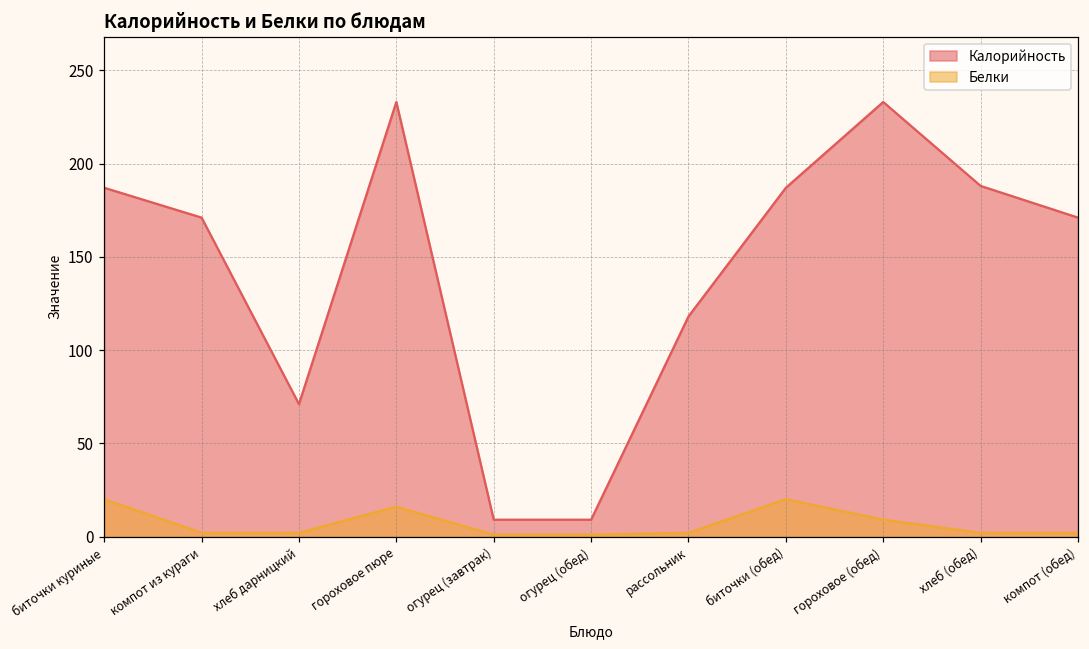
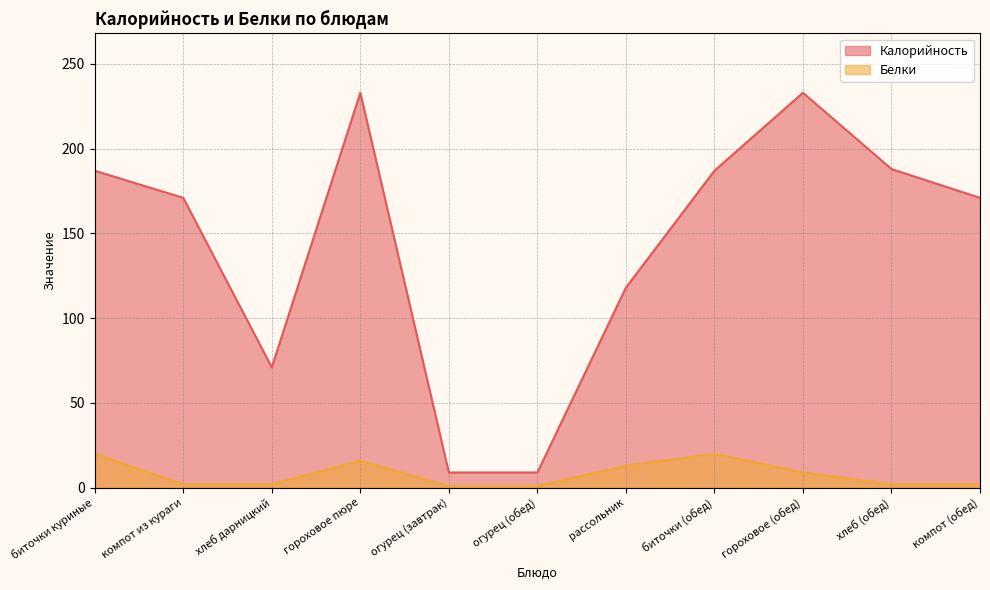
Белки, рассольник: 2 -> 13
